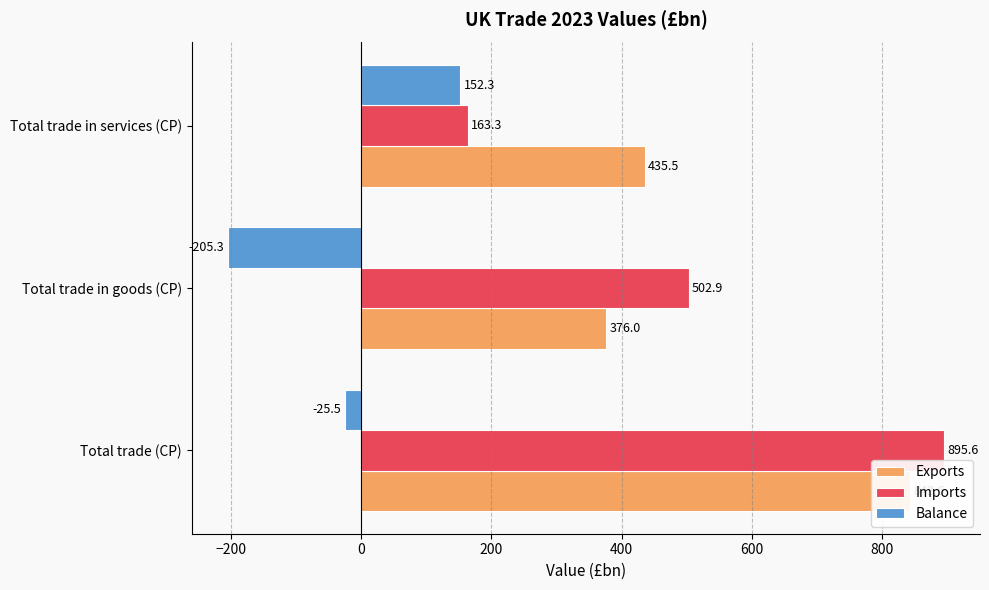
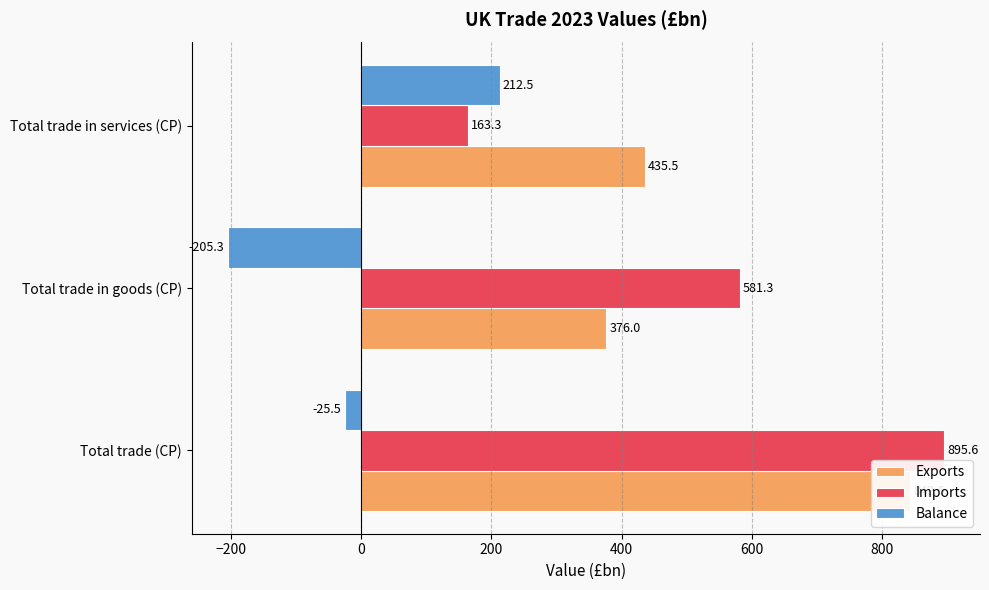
Balance, Total trade in services (CP): 152.3 -> 212.5
Imports, Total trade in goods (CP): 502.9 -> 581.3
